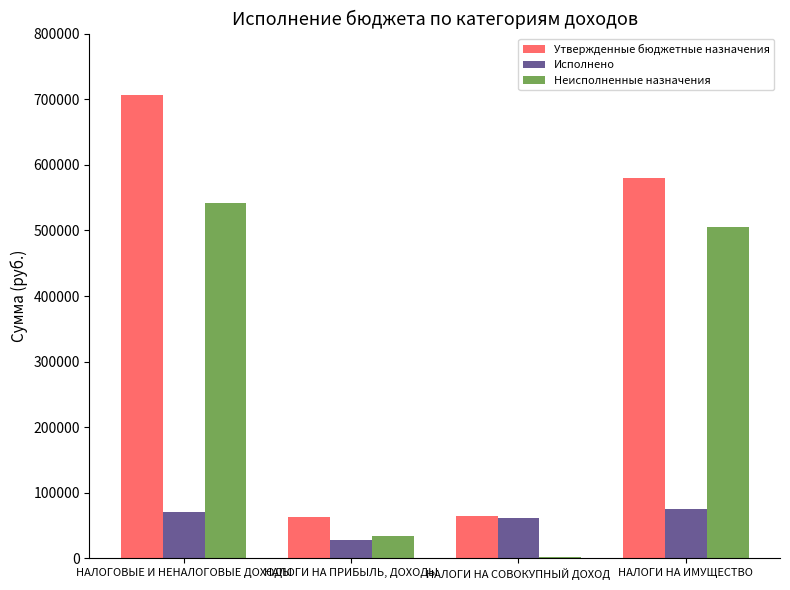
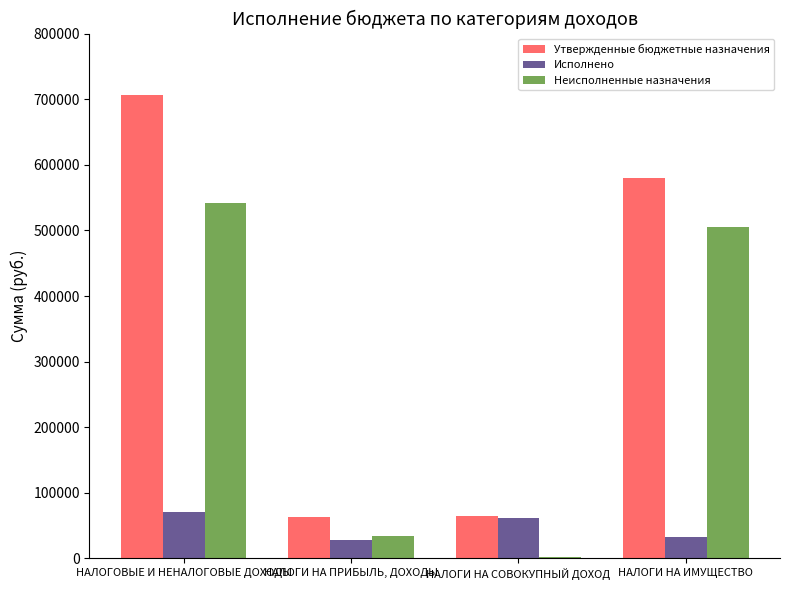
Исполнено, НАЛОГИ НА ИМУЩЕСТВО: 70000 -> 30000
